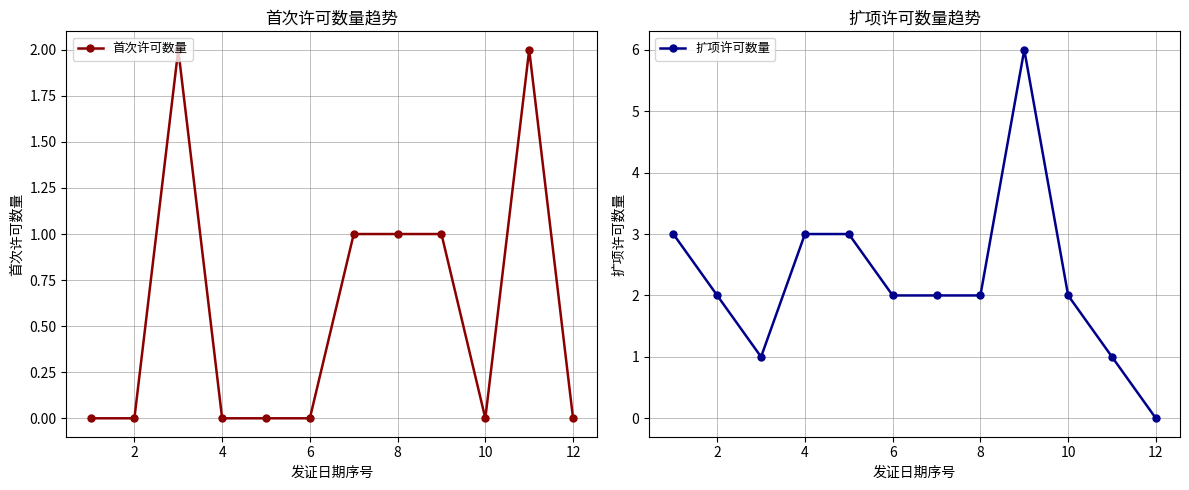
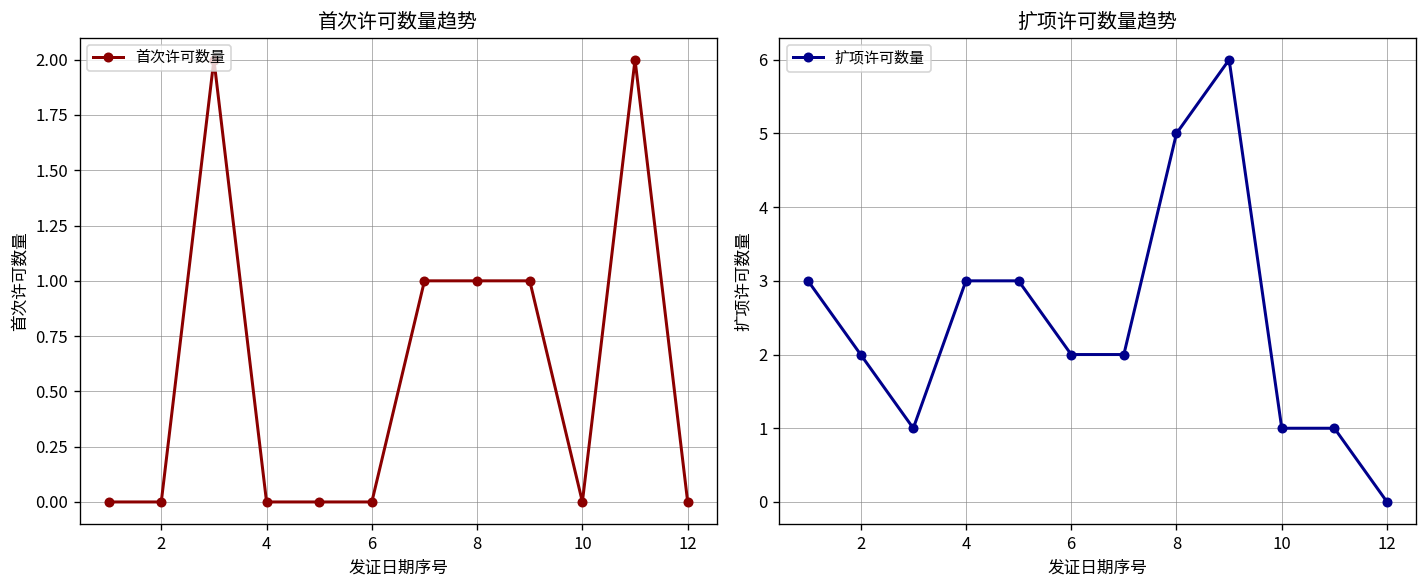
扩项许可数量趋势, 8: 2 -> 5
扩项许可数量趋势, 10: 2 -> 1
